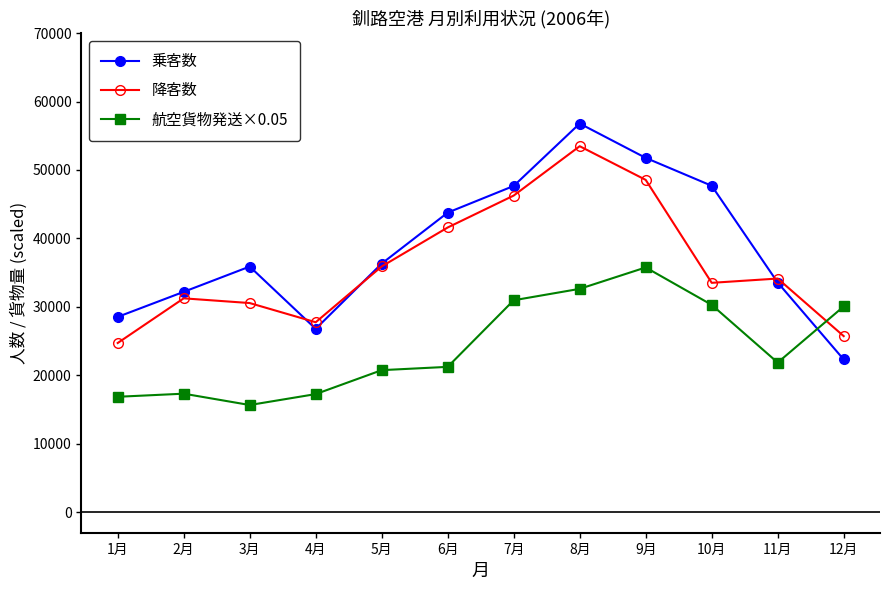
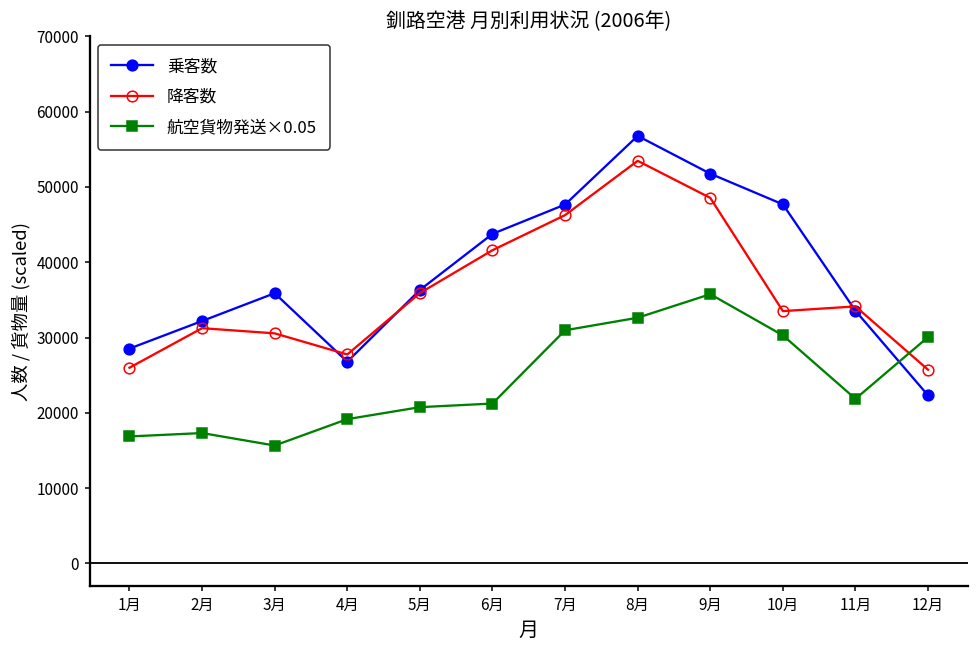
降客数, 1月: 25000 -> 26000
航空貨物発送×0.05, 4月: 17000 -> 19000
